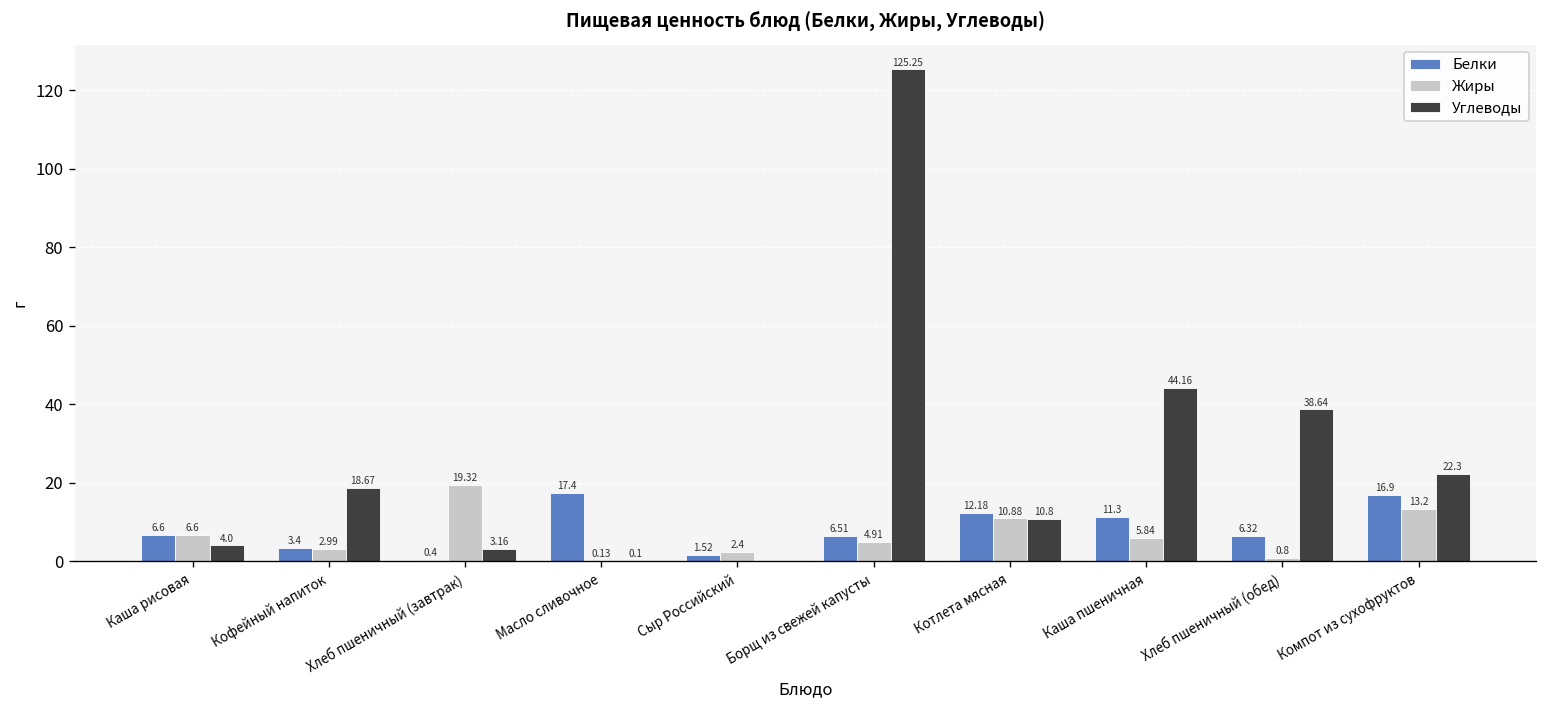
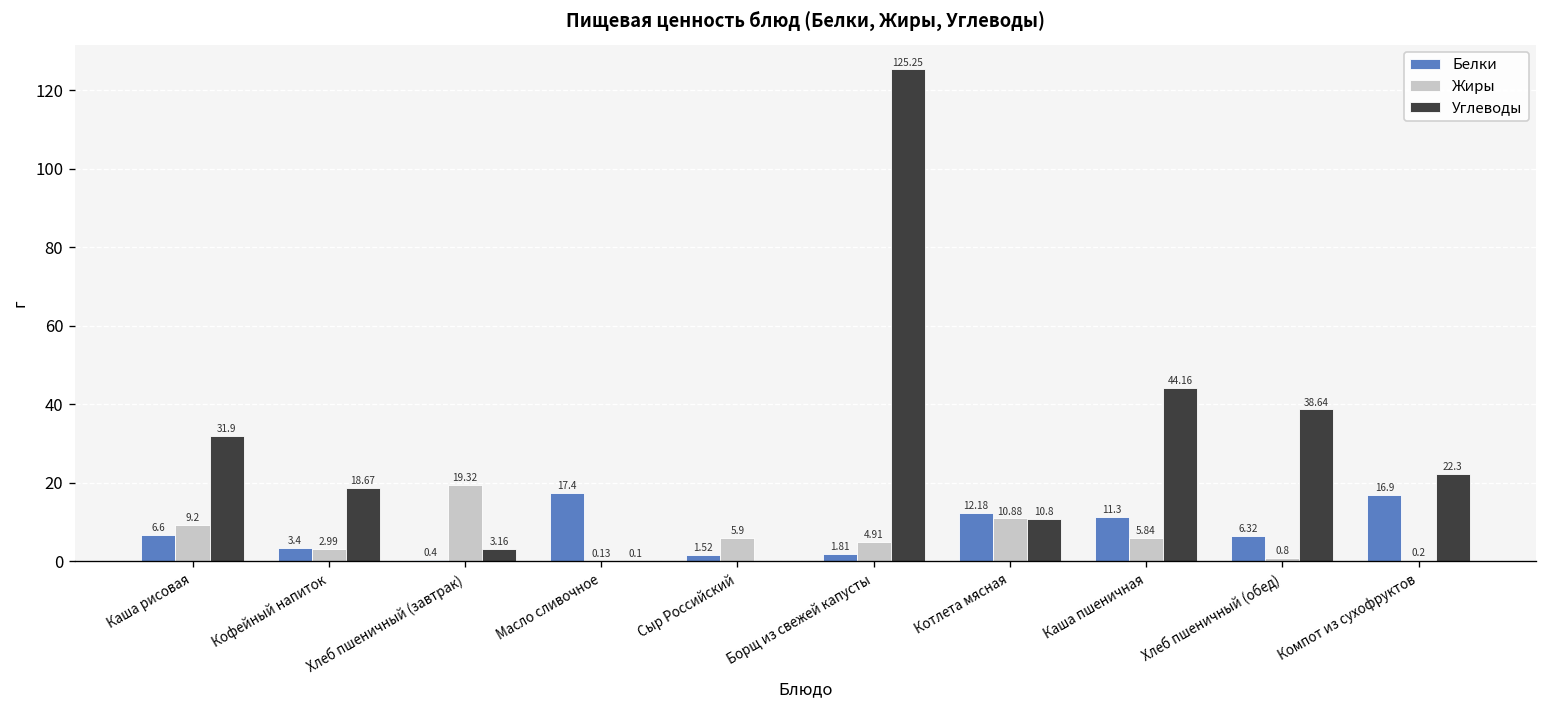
Жиры, Каша рисовая: 6.6 -> 9.2
Углеводы, Каша рисовая: 4.0 -> 31.9
Жиры, Сыр Российский: 2.4 -> 5.9
Белки, Борщ из свежей капусты: 6.51 -> 1.81
Жиры, Компот из сухофруктов: 13.2 -> 0.2
